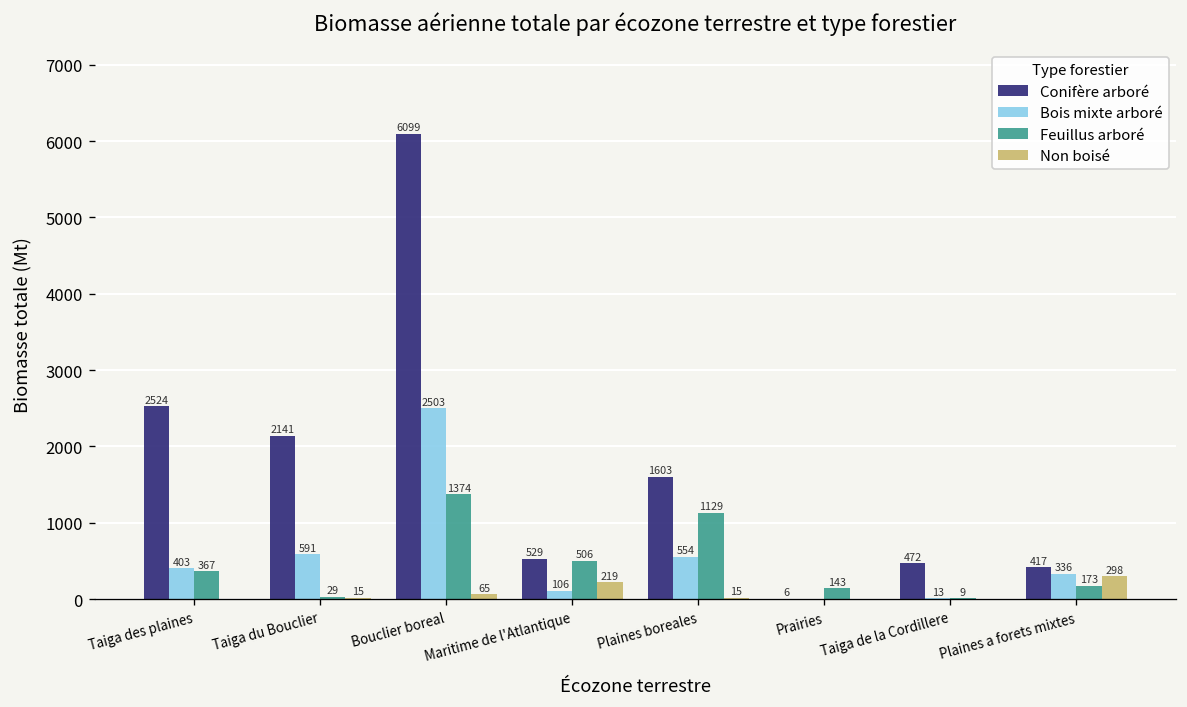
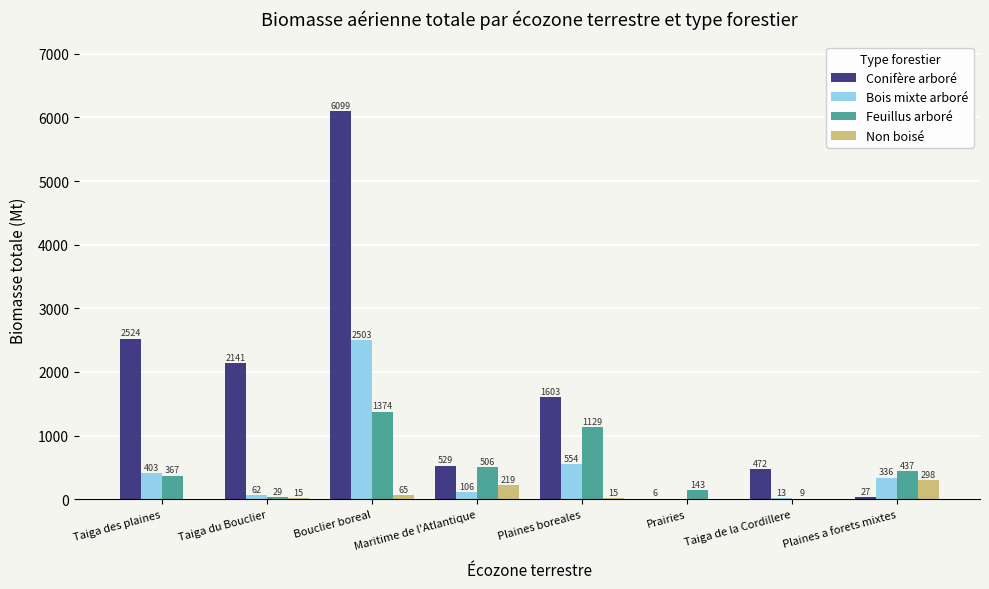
Bois mixte arboré, Taiga du Bouclier: 591 -> 62
Conifère arboré, Plaines a forets mixtes: 417 -> 27
Feuillus arboré, Plaines a forets mixtes: 173 -> 437
